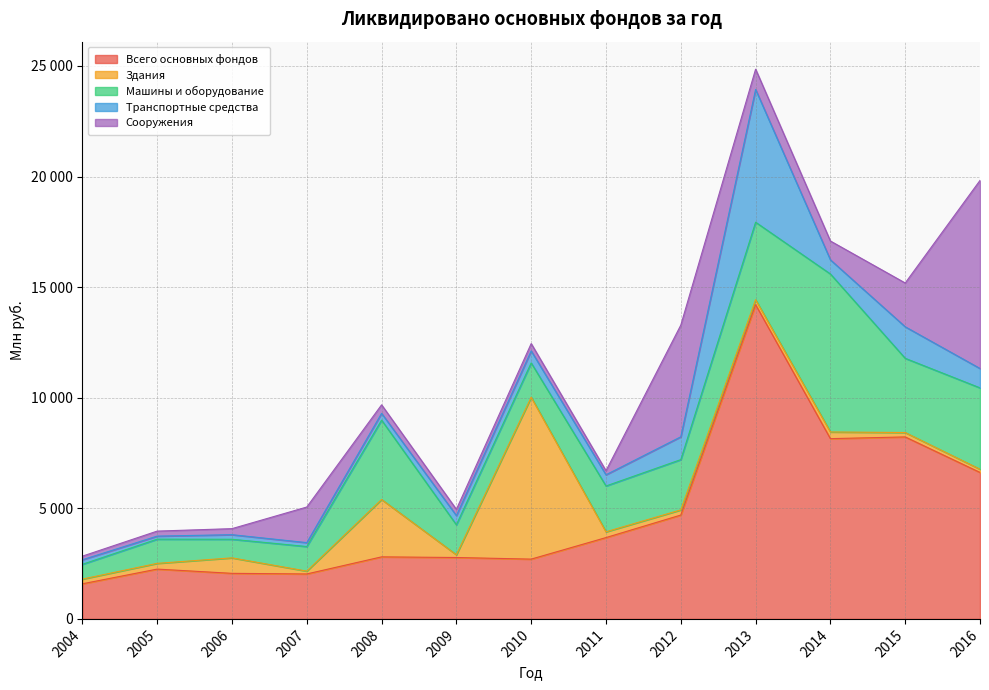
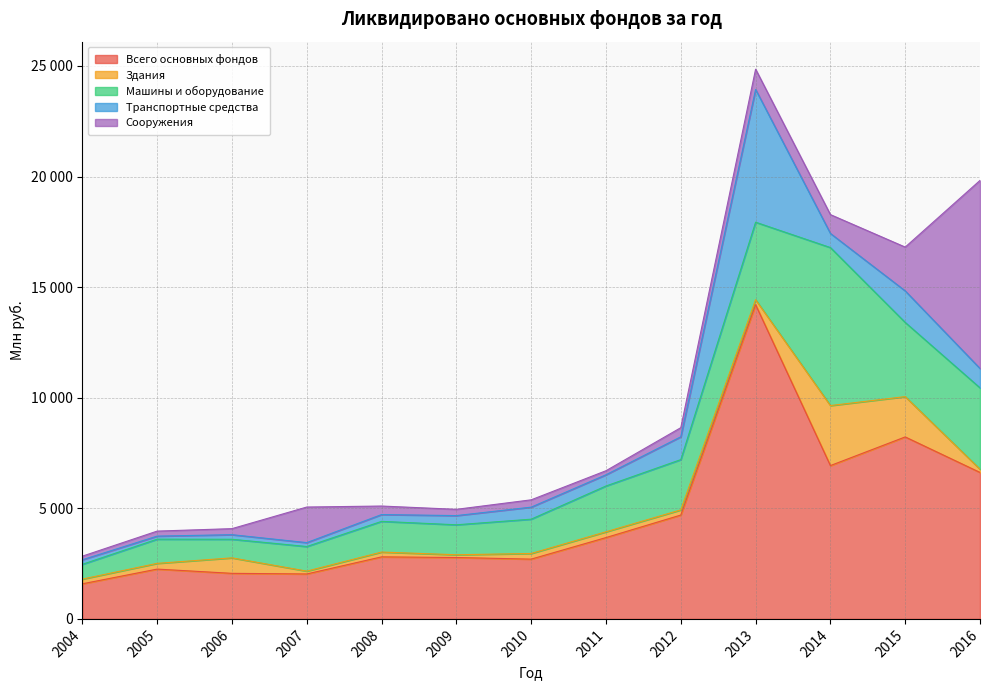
Здания, 2008: 2600 -> 200
Машины и оборудование, 2008: 3600 -> 1400
Здания, 2010: 7300 -> 300
Сооружения, 2012: 5000 -> 400
Всего основных фондов, 2014: 8200 -> 6900
Здания, 2014: 300 -> 2700
Здания, 2015: 200 -> 1800
